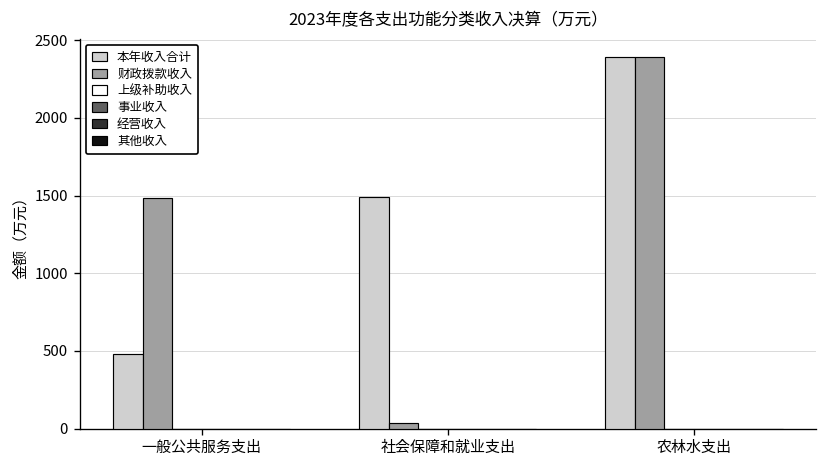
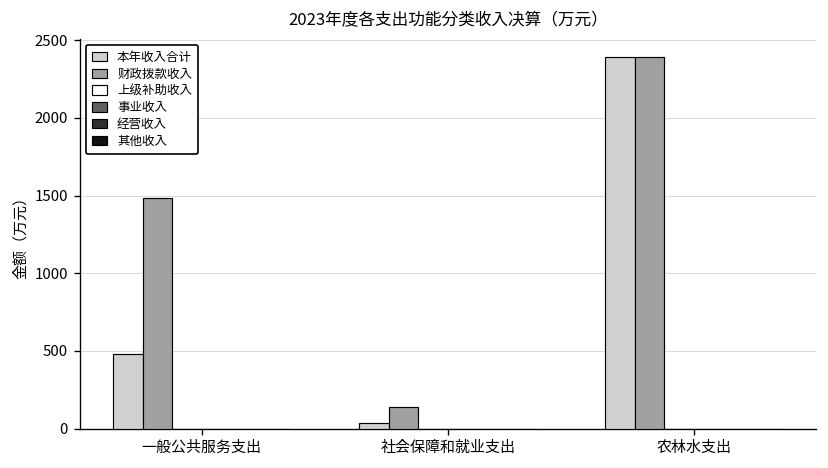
本年收入合计, 社会保障和就业支出: 1490 -> 40
财政拨款收入, 社会保障和就业支出: 40 -> 140
